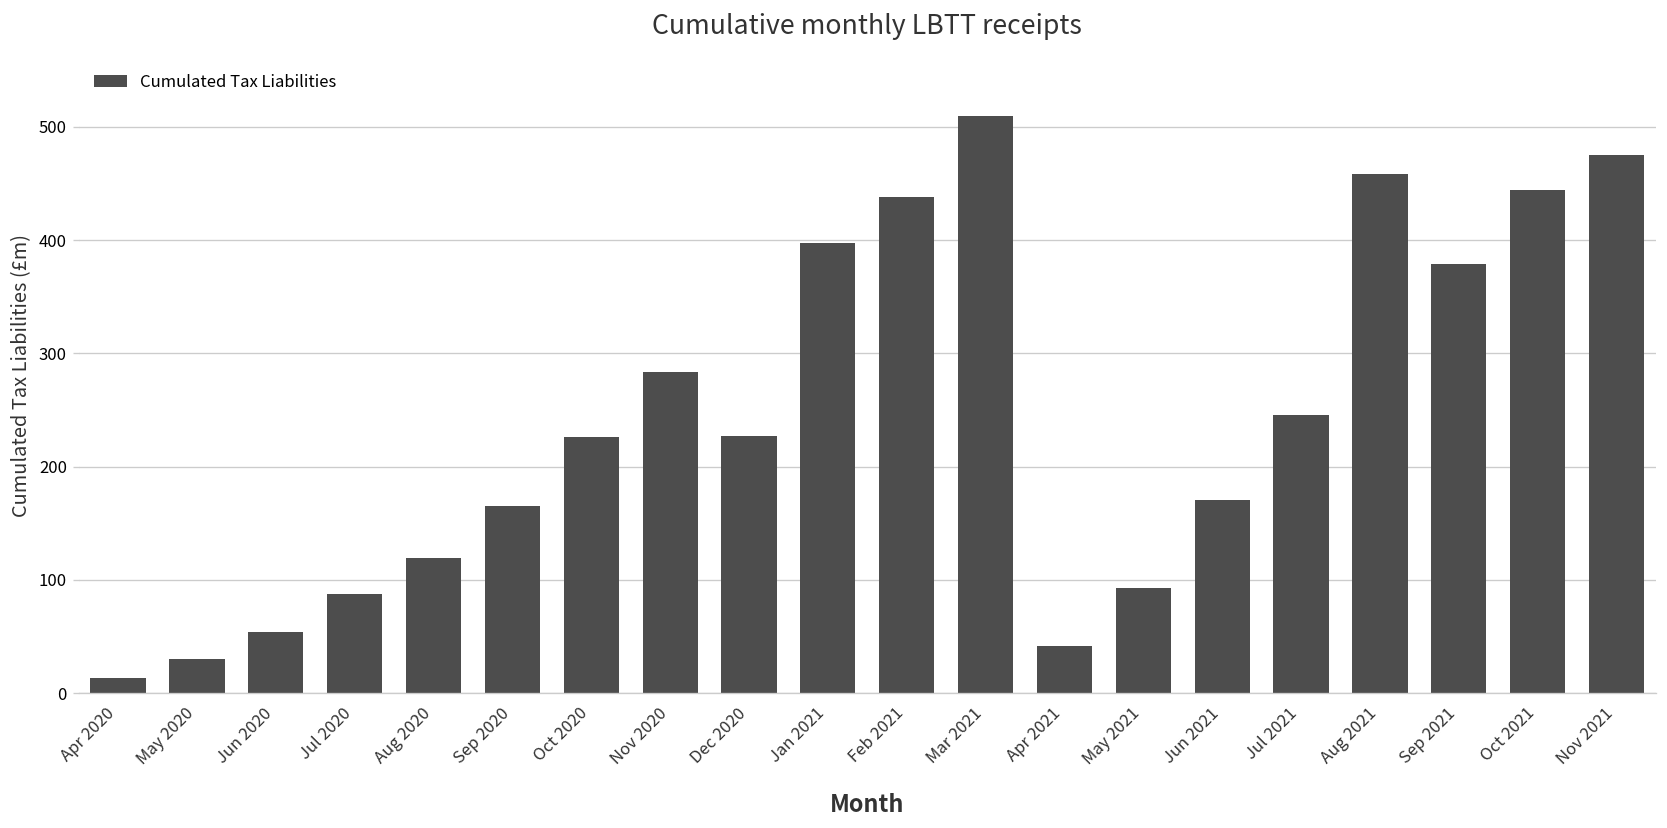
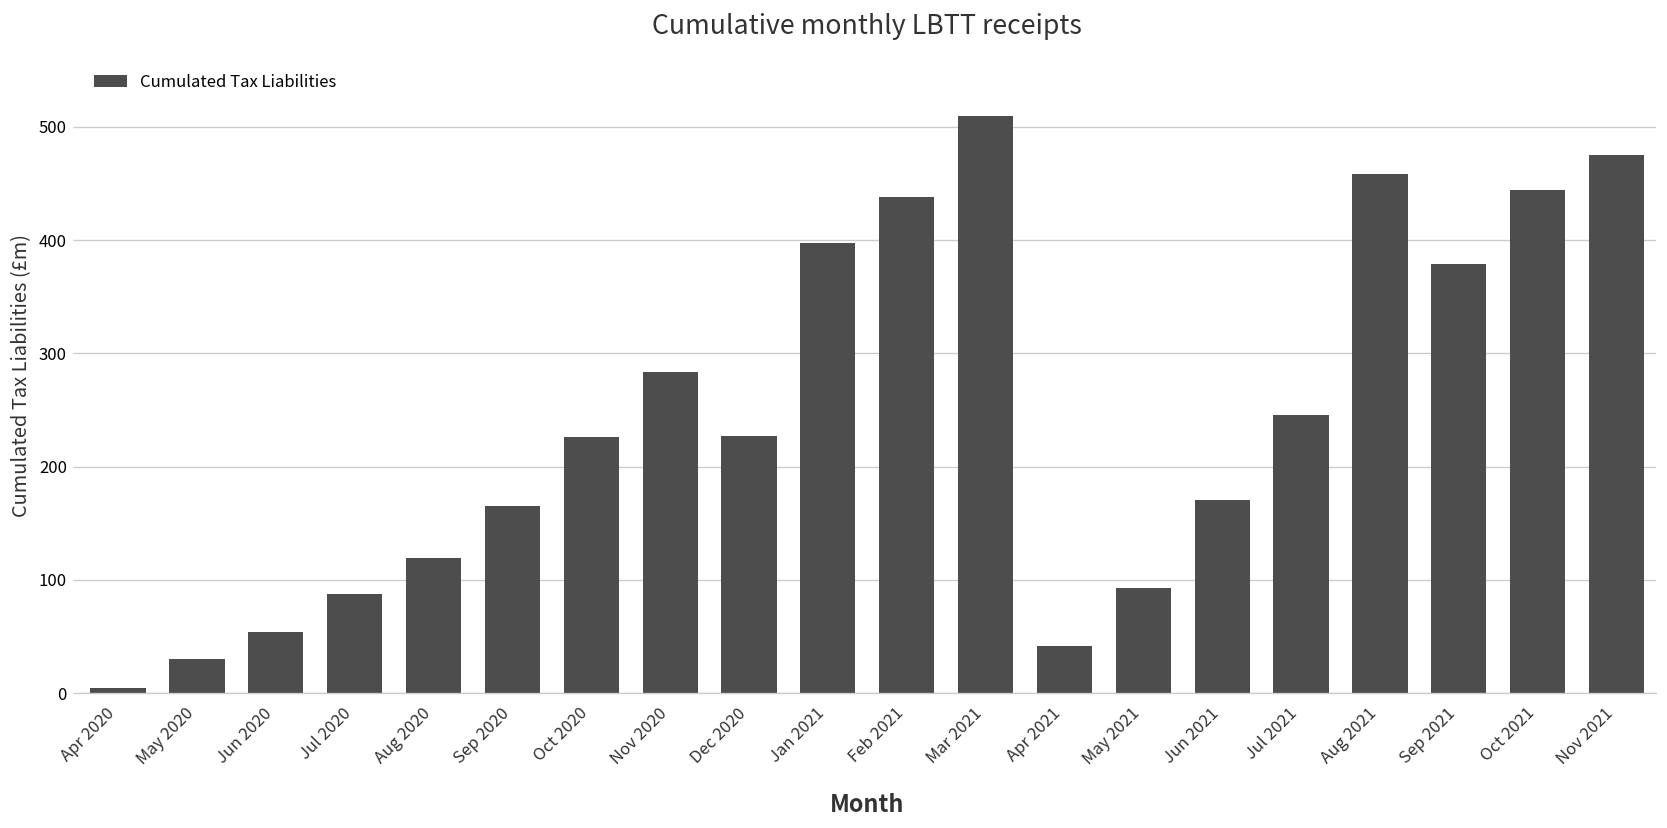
Apr 2020: 14 -> 5
